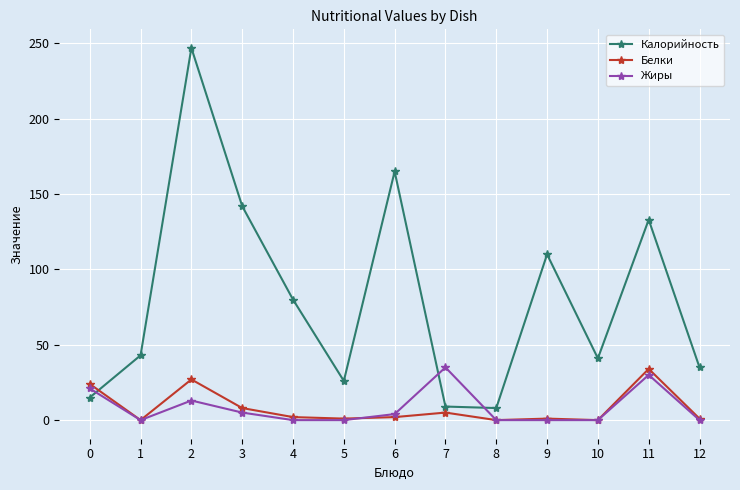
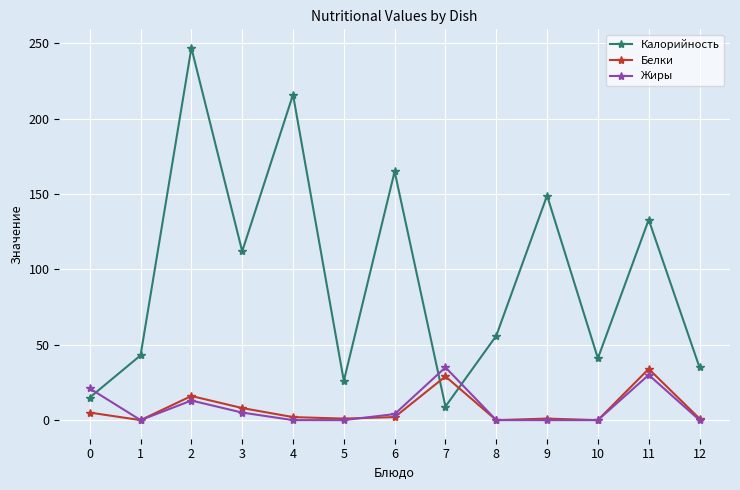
Белки, 0: 24 -> 5
Белки, 2: 27 -> 16
Калорийность, 3: 142 -> 112
Калорийность, 4: 80 -> 216
Белки, 7: 5 -> 29
Калорийность, 8: 8 -> 56
Калорийность, 9: 110 -> 149
